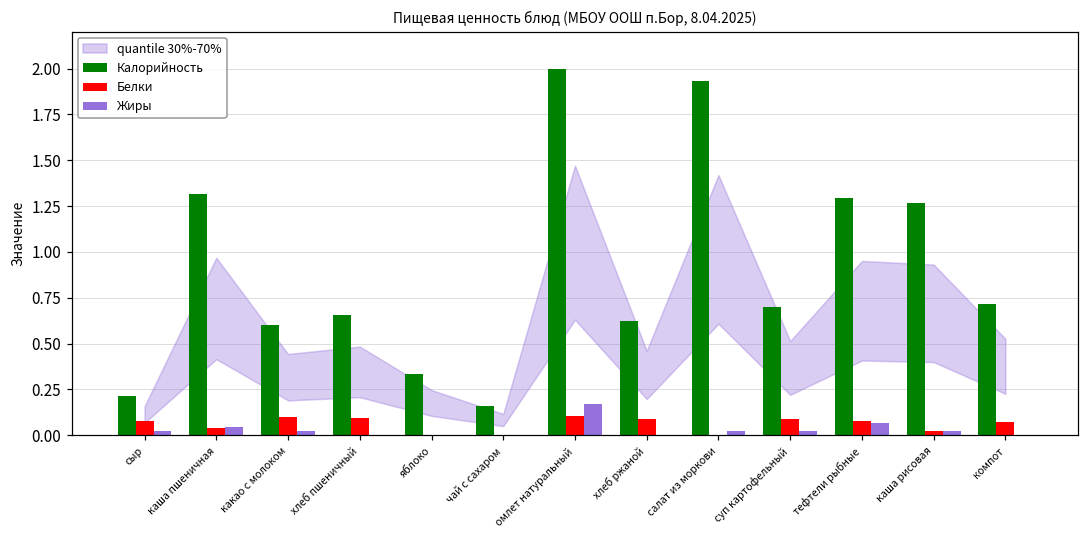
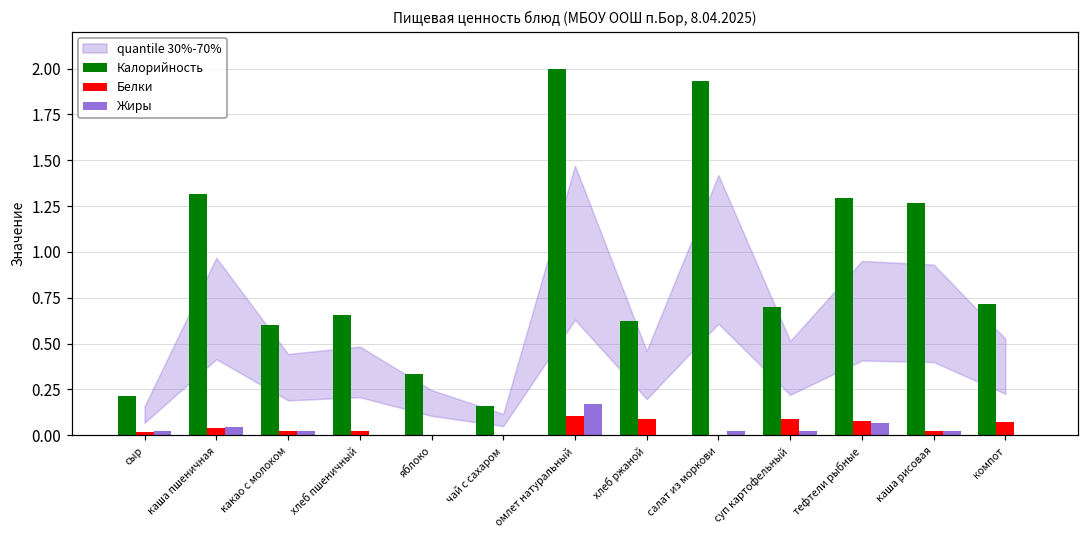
Белки, сыр: 0.08 -> 0.02
Белки, какао с молоком: 0.10 -> 0.02
Белки, хлеб пшеничный: 0.10 -> 0.02
